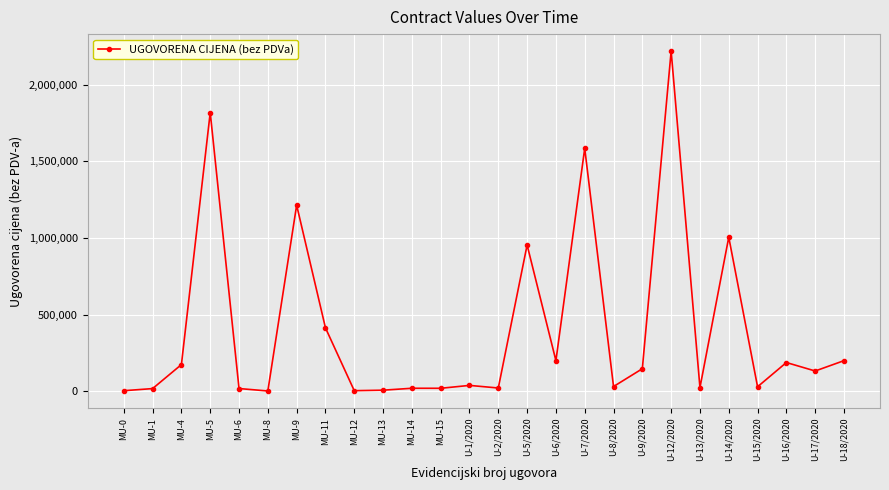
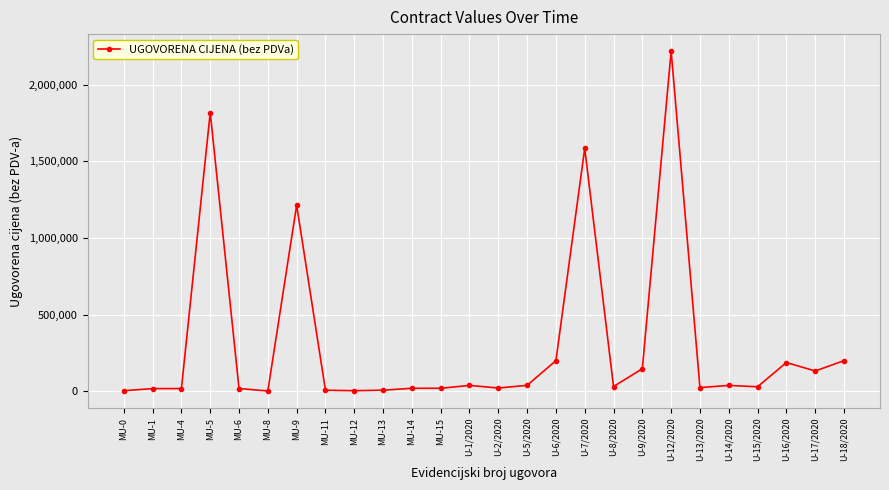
MU-4: 170,000 -> 20,000
MU-11: 410,000 -> 10,000
U-5/2020: 950,000 -> 40,000
U-14/2020: 1,000,000 -> 40,000
